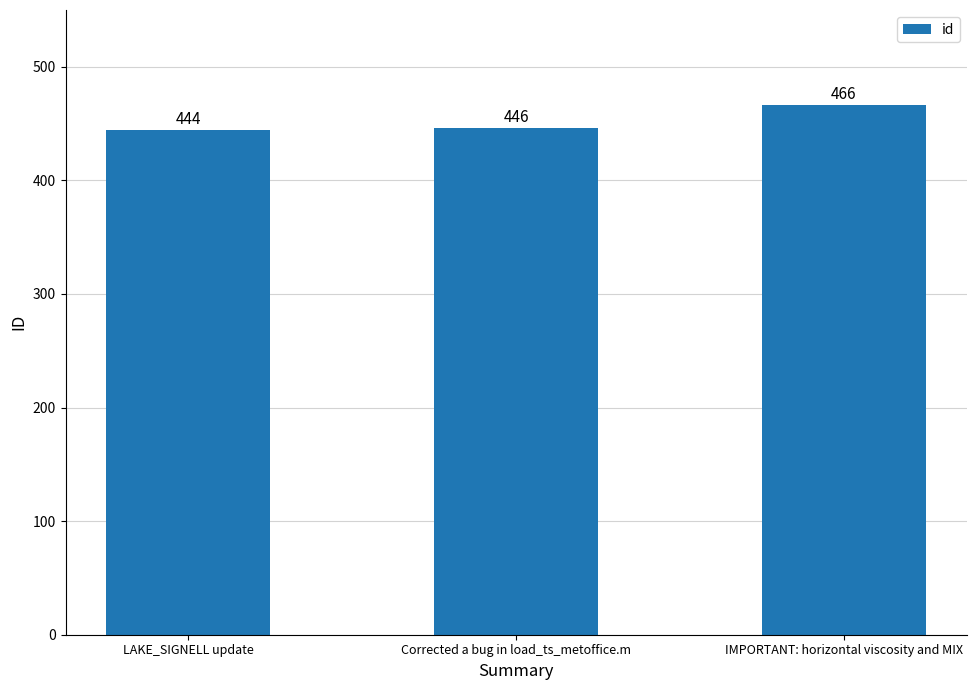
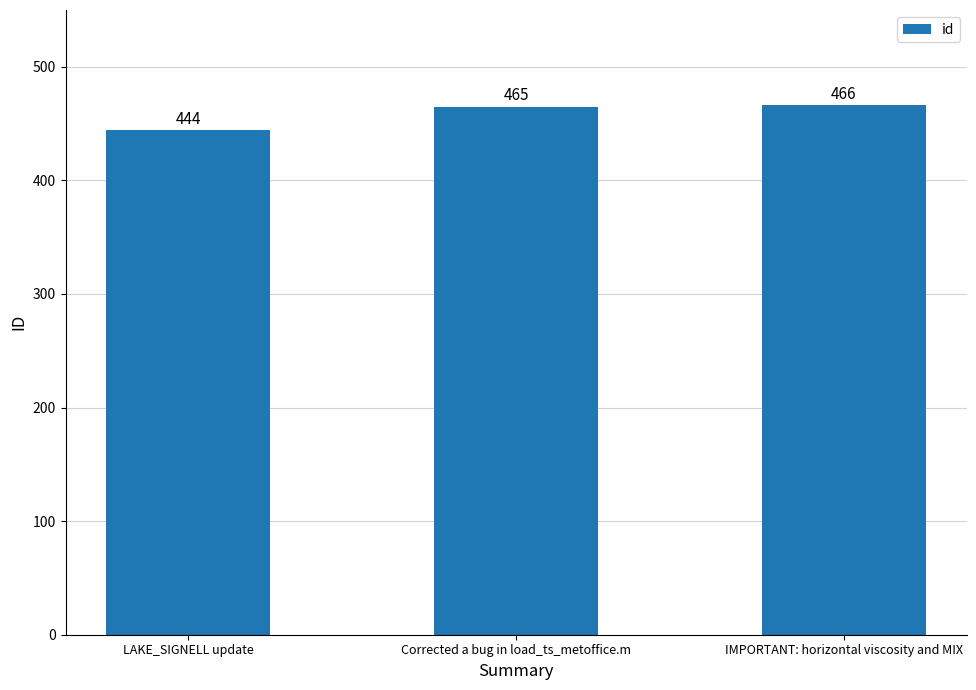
Corrected a bug in load_ts_metoffice.m: 446 -> 465
